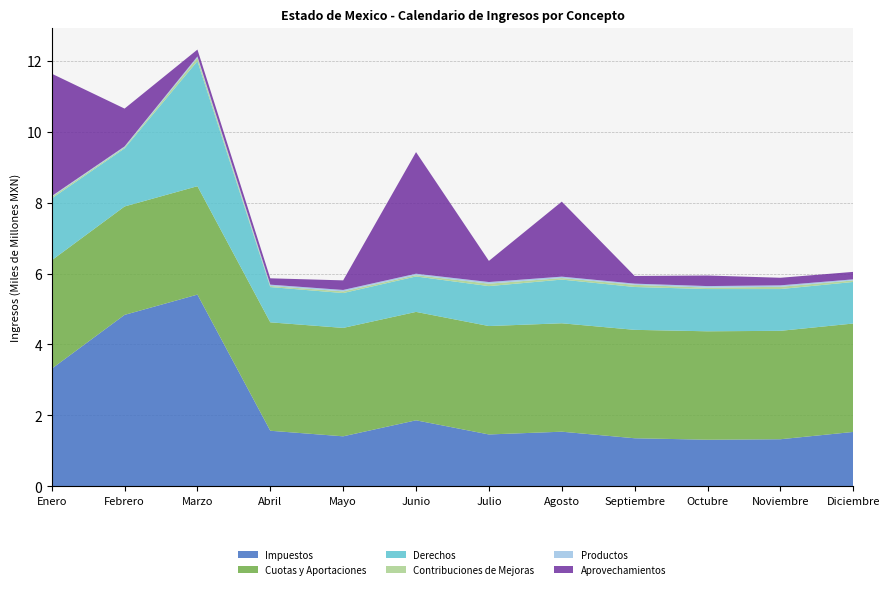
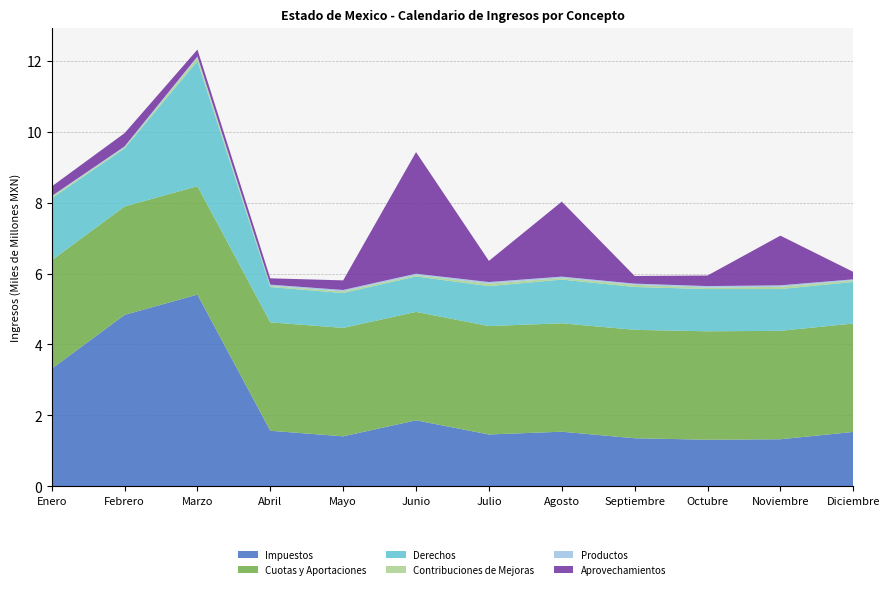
Aprovechamientos, Enero: 3.4 -> 0.3
Aprovechamientos, Febrero: 1.1 -> 0.4
Aprovechamientos, Noviembre: 0.2 -> 1.4
